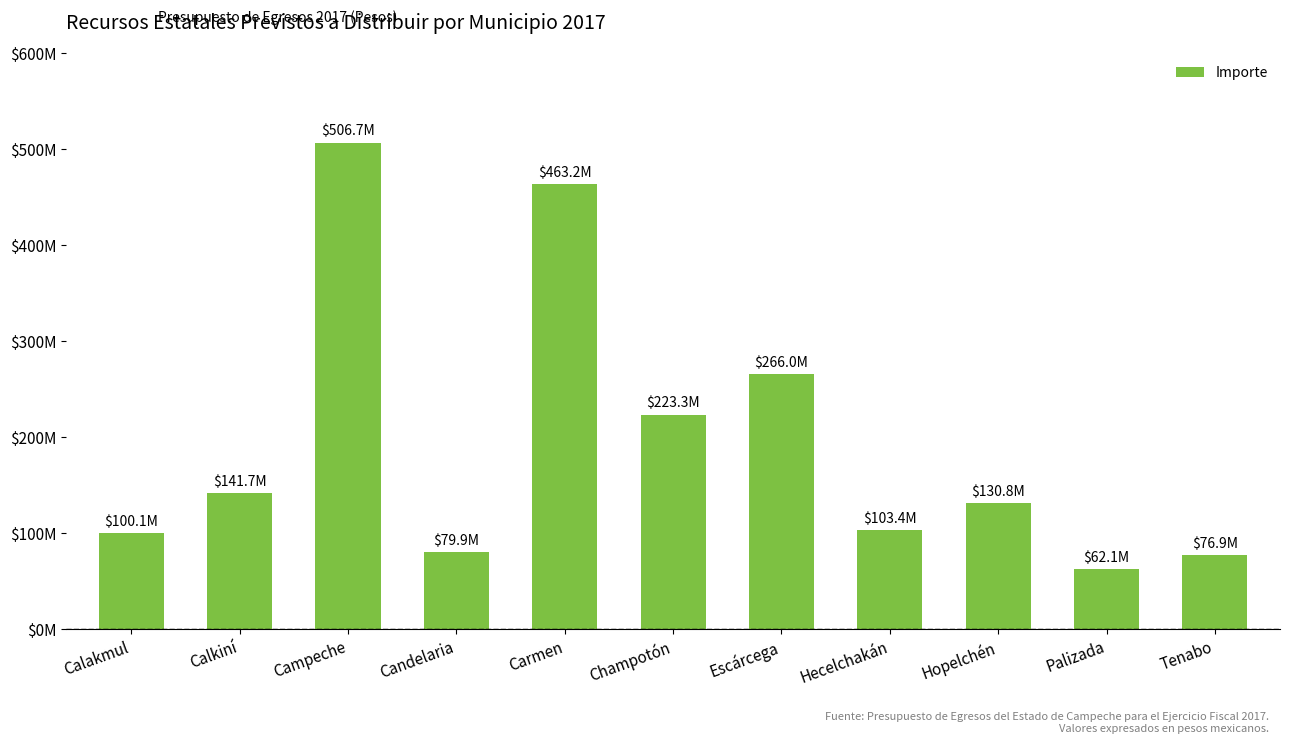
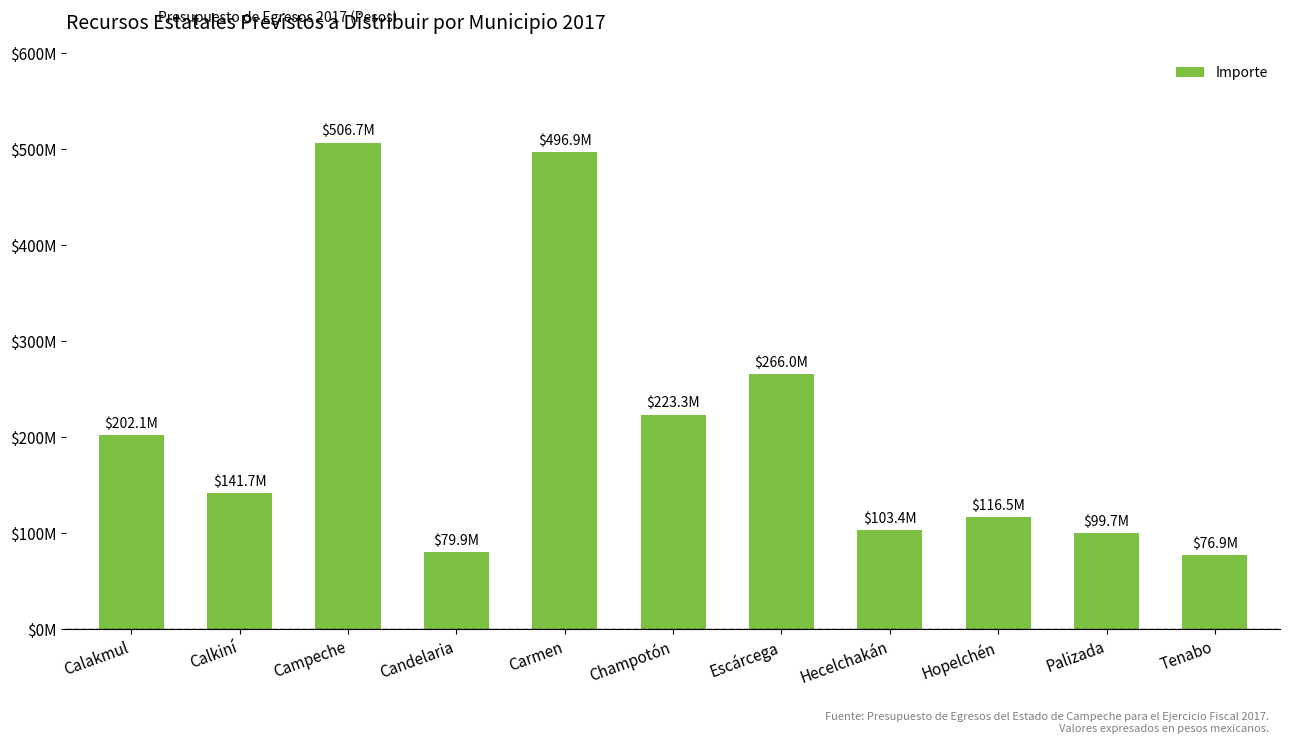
Calakmul: $100.1M -> $202.1M
Carmen: $463.2M -> $496.9M
Hopelchén: $130.8M -> $116.5M
Palizada: $62.1M -> $99.7M
